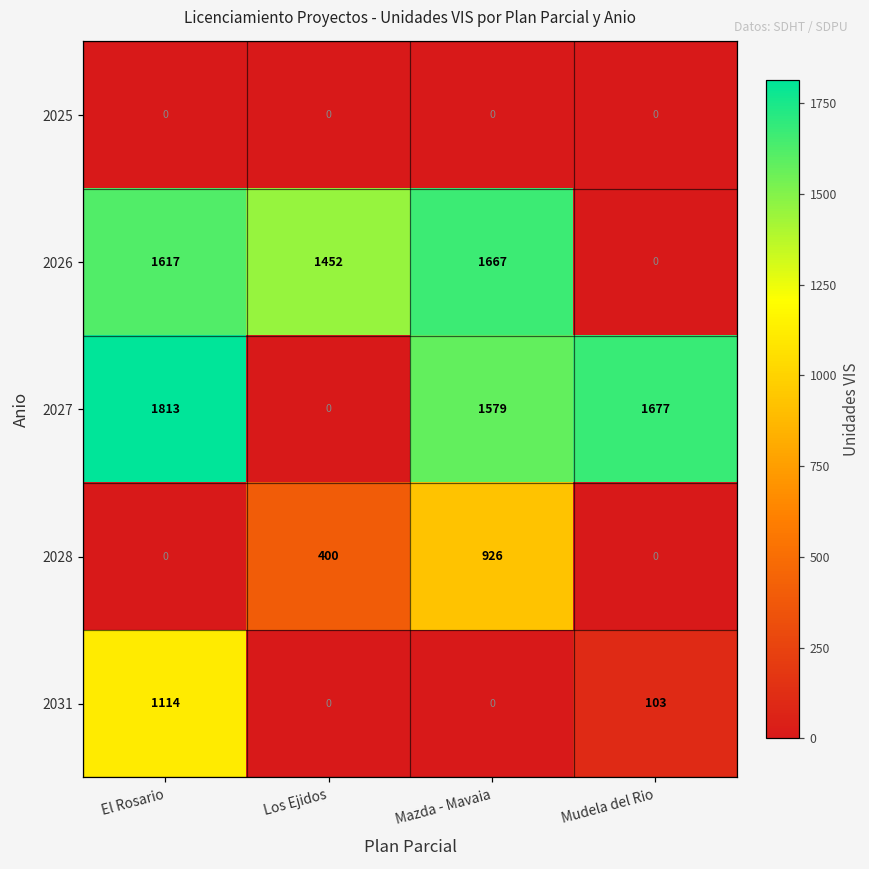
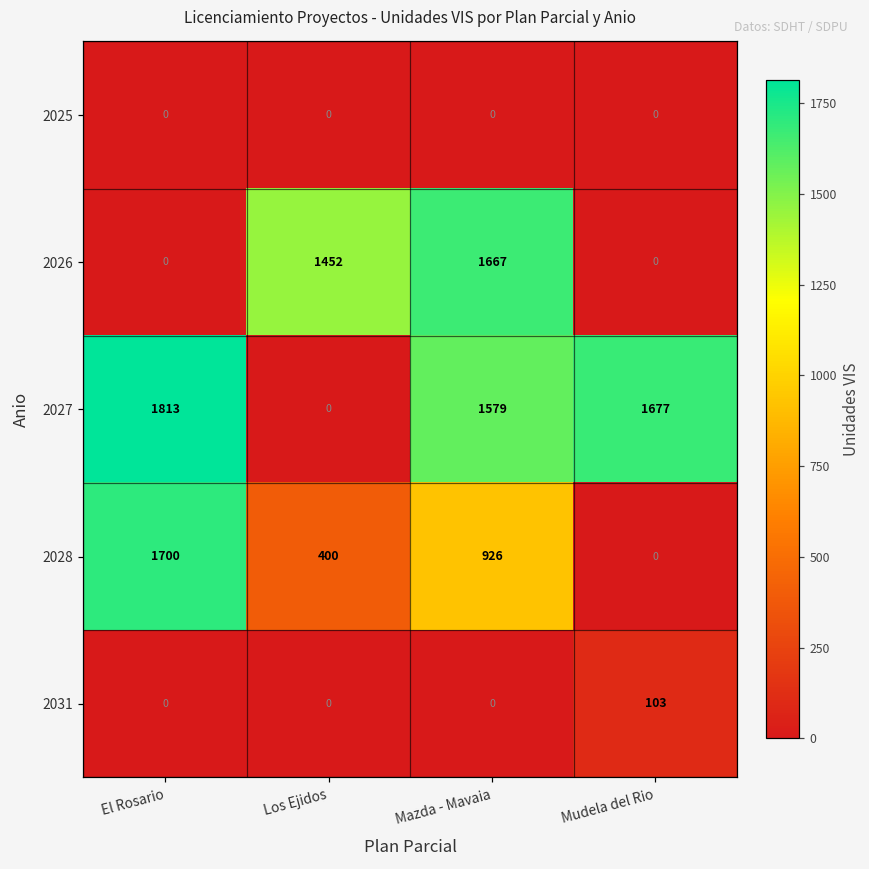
2026, El Rosario: 1617 -> 0
2028, El Rosario: 0 -> 1700
2031, El Rosario: 1114 -> 0
